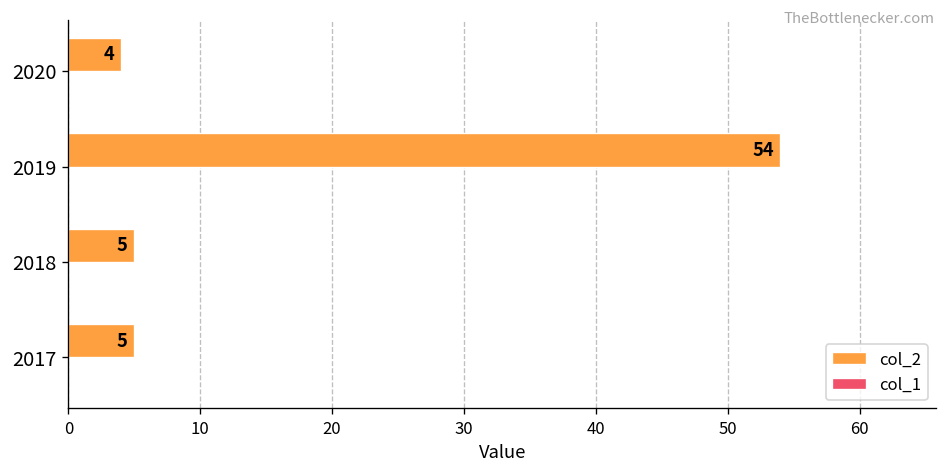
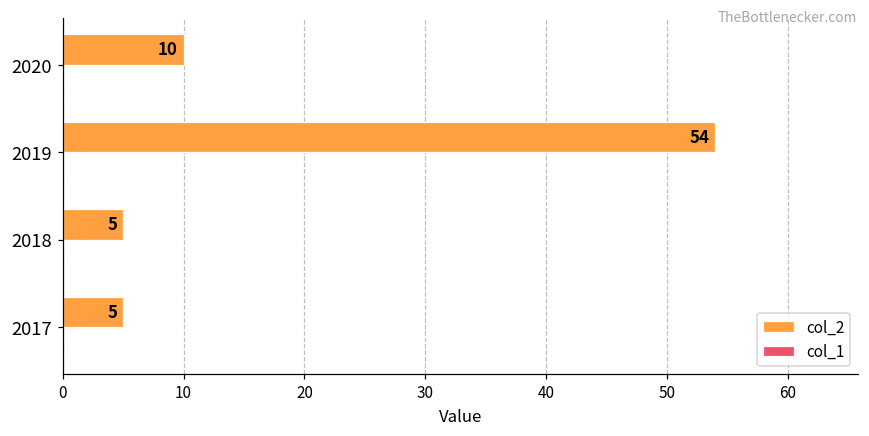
col_2, 2020: 4 -> 10
